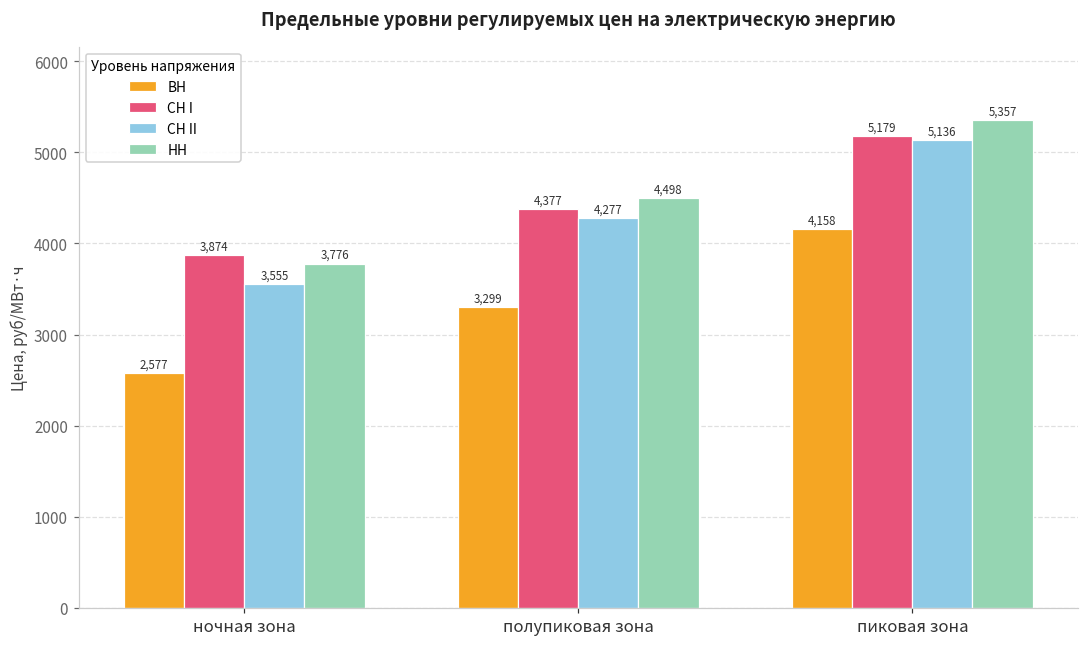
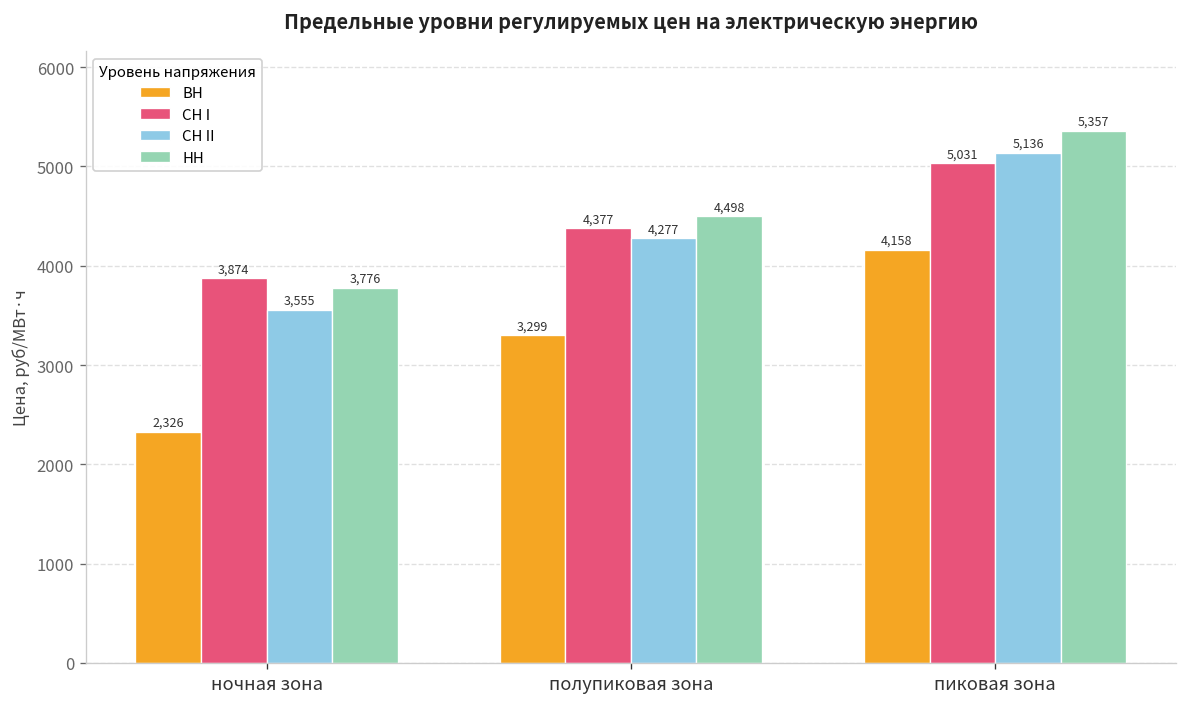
ВН, ночная зона: 2,577 -> 2,326
СН I, пиковая зона: 5,179 -> 5,031
